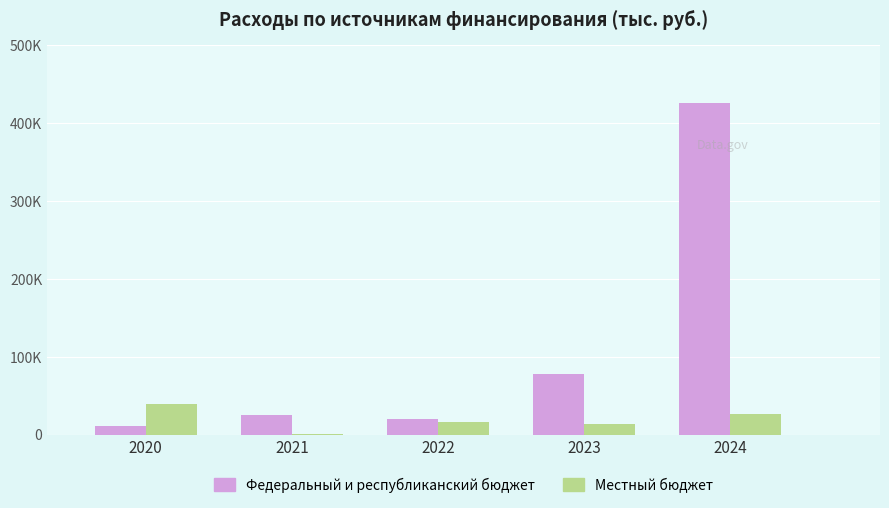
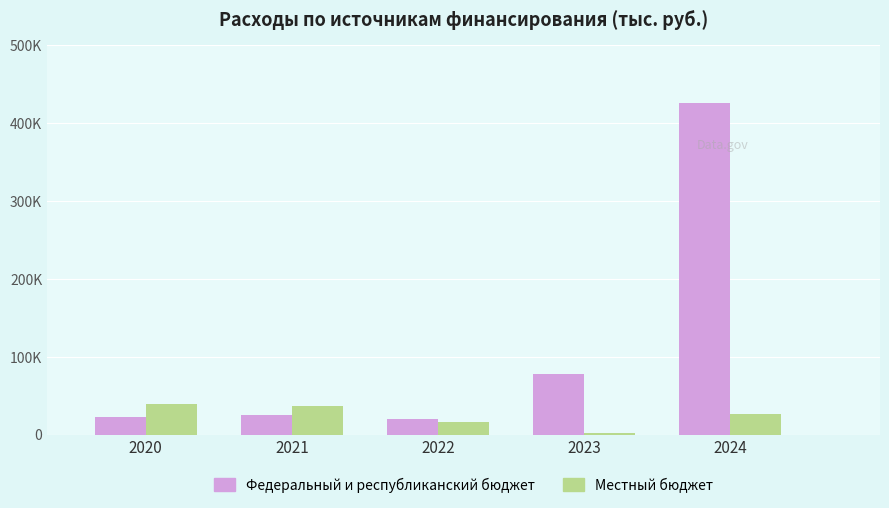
Федеральный и республиканский бюджет, 2020: 10000 -> 20000
Местный бюджет, 2021: 0 -> 40000
Местный бюджет, 2023: 10000 -> 0
